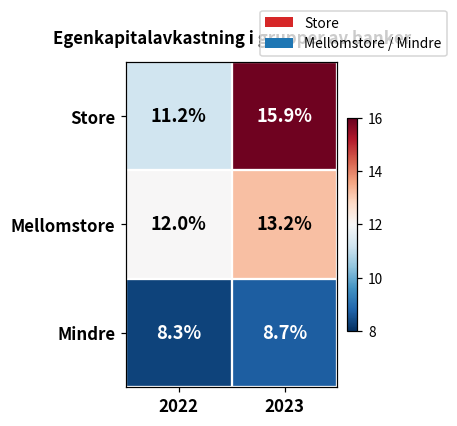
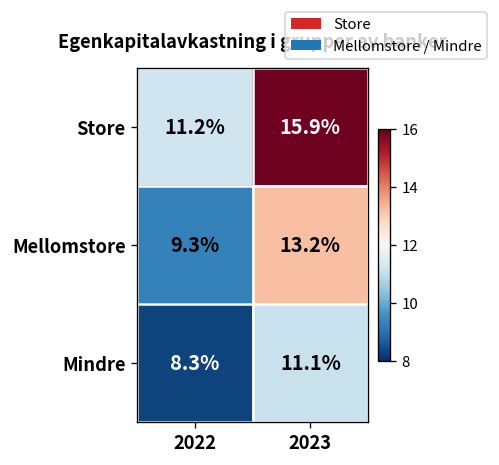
Mellomstore, 2022: 12.0% -> 9.3%
Mindre, 2023: 8.7% -> 11.1%
